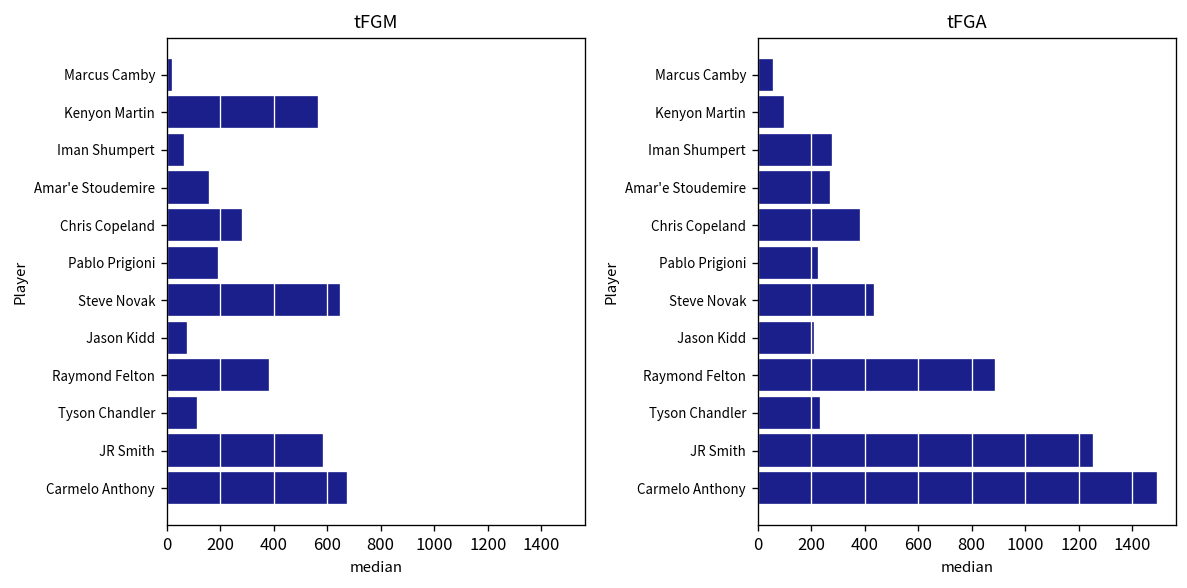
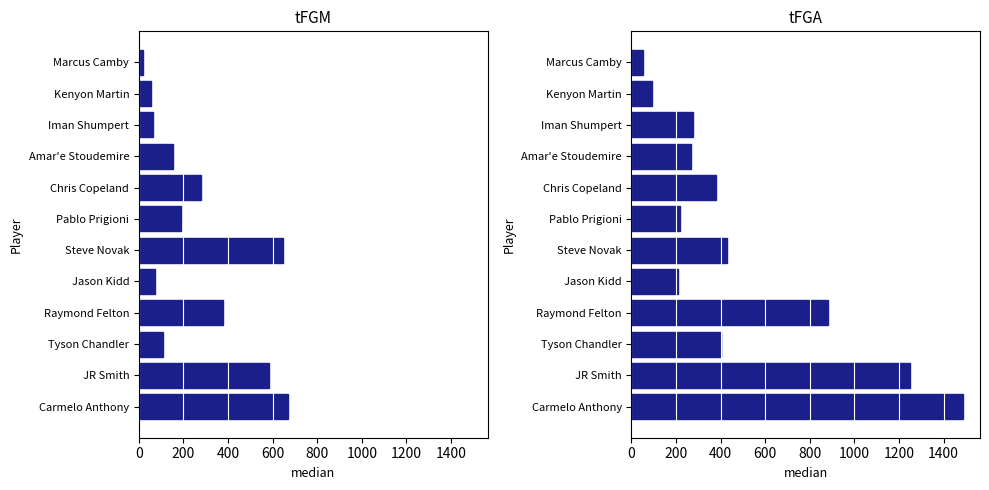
tFGM, Kenyon Martin: 560 -> 60
tFGA, Tyson Chandler: 230 -> 400
